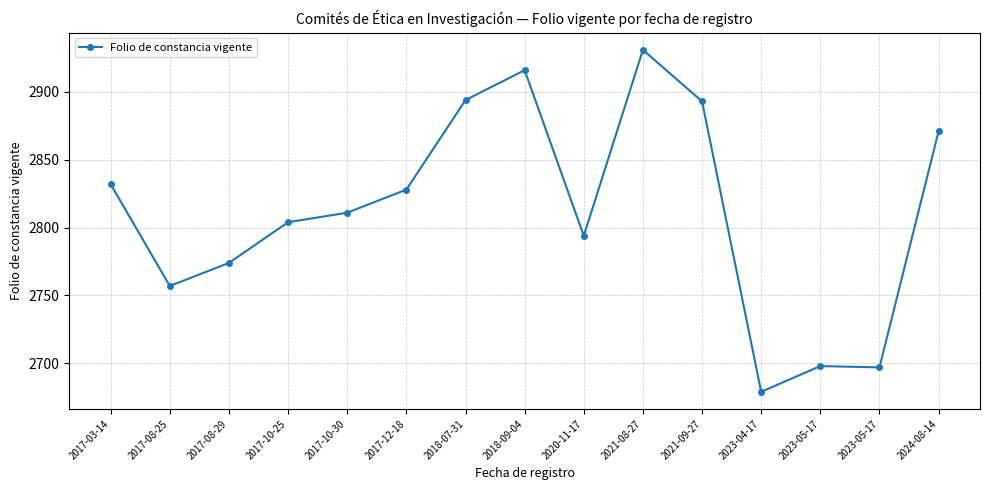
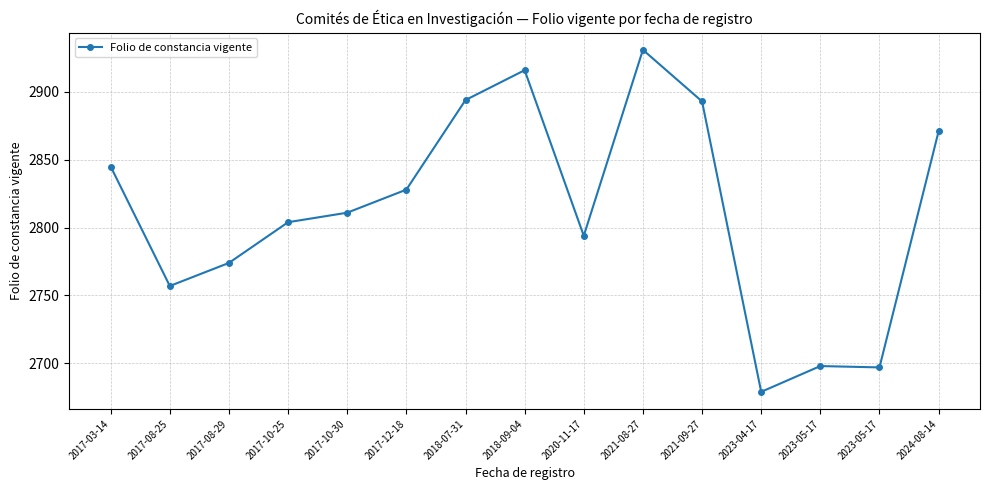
2017-03-14: 2832 -> 2845
